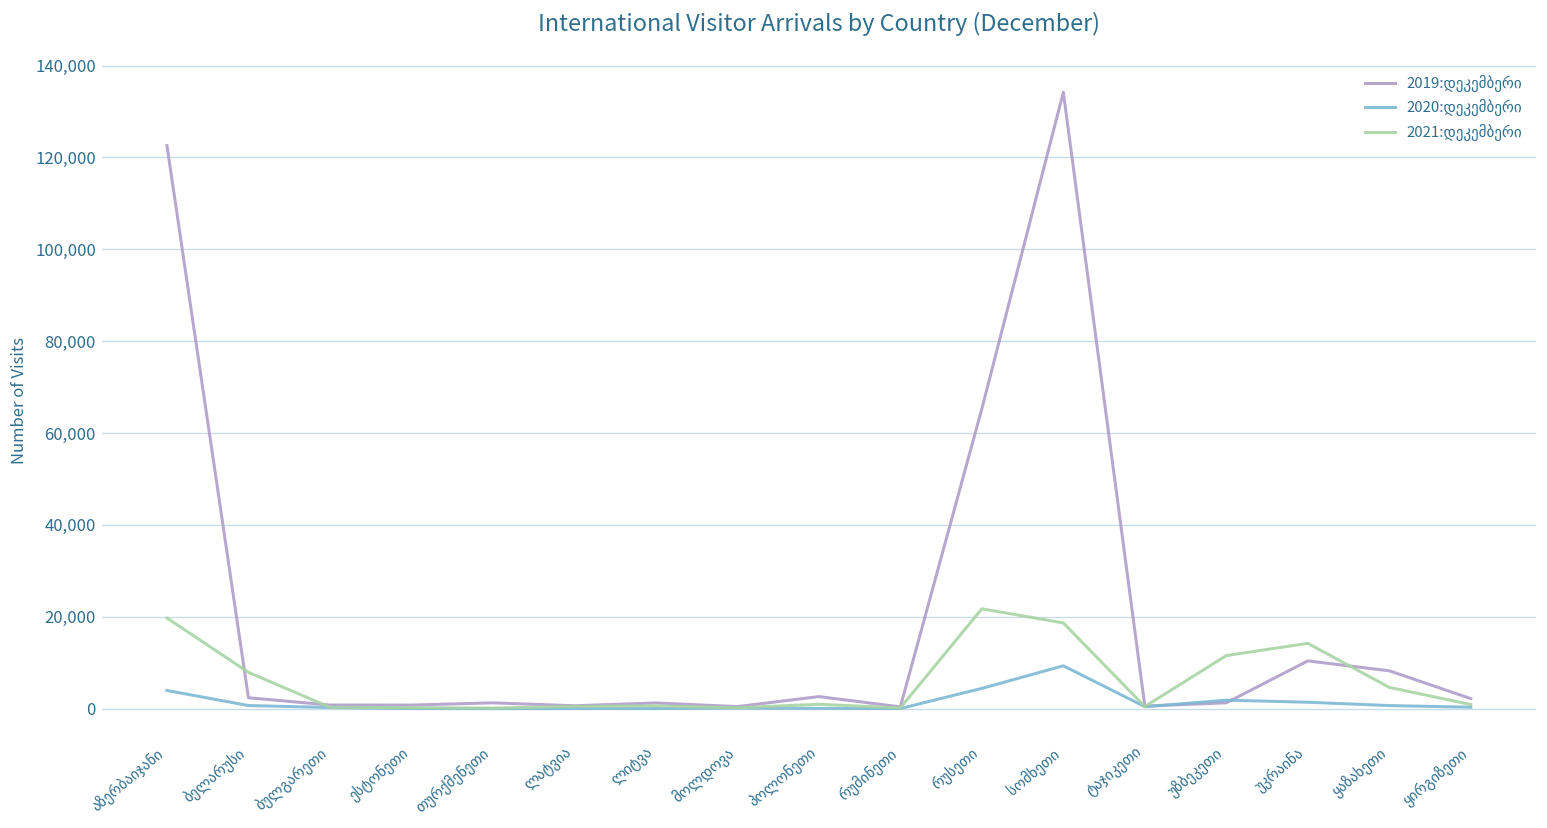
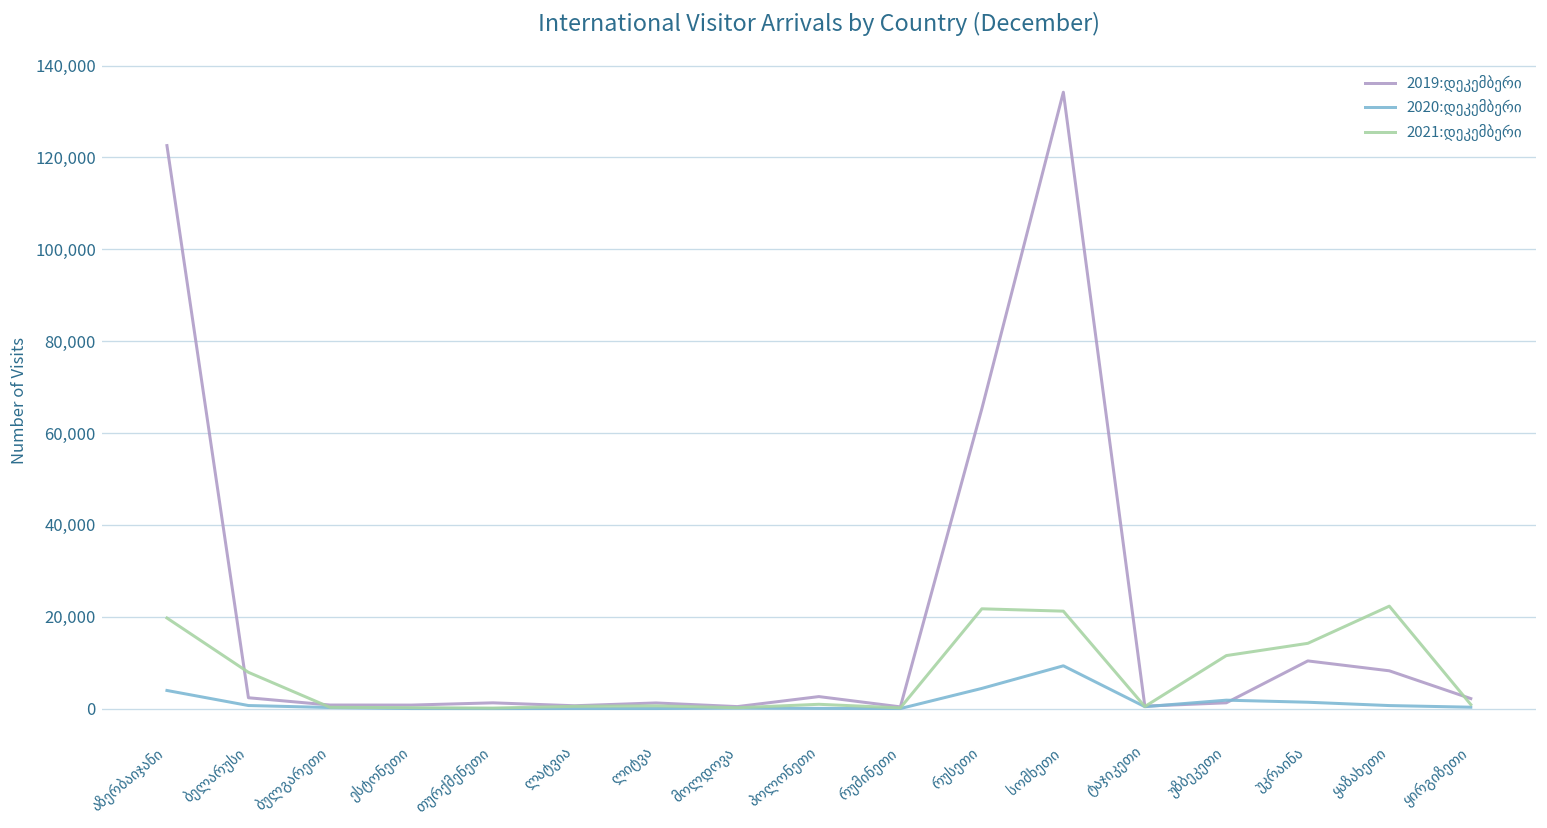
2021:დეკემბერი, სომხეთი: 19,000 -> 21,000
2021:დეკემბერი, ყაზახეთი: 5,000 -> 22,000
